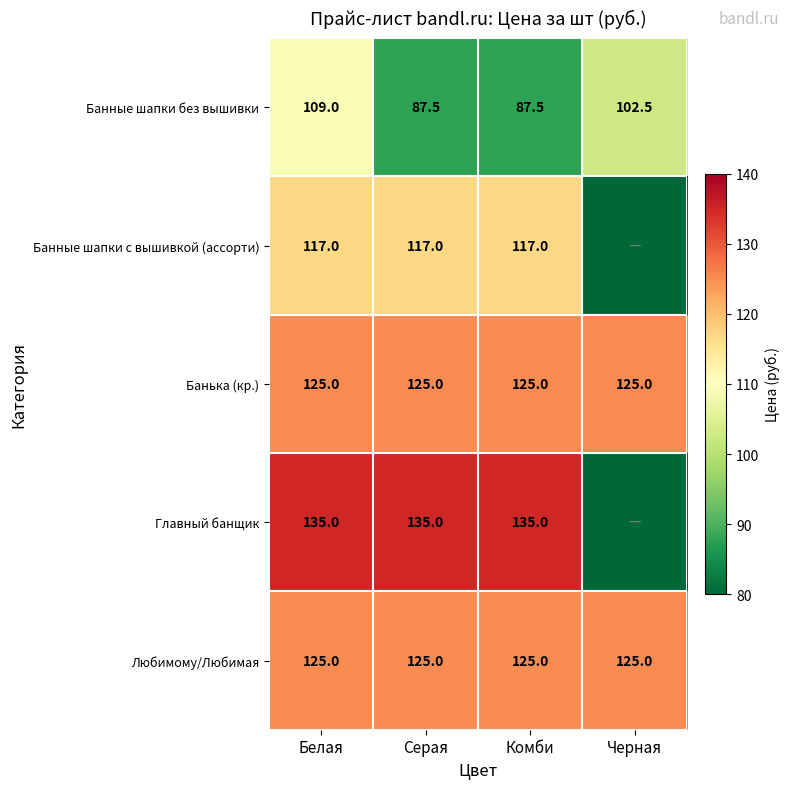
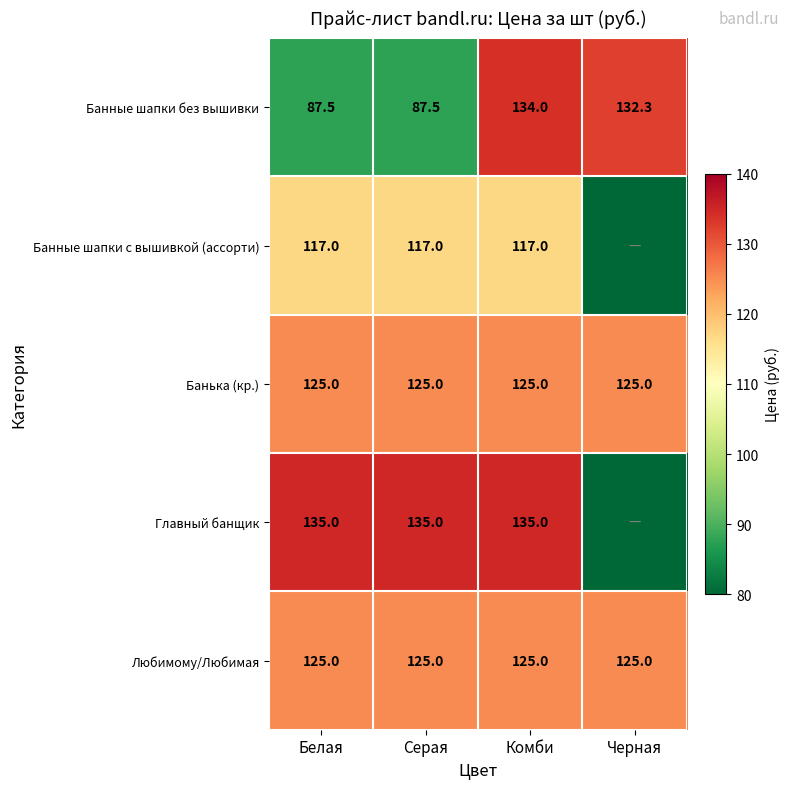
Банные шапки без вышивки, Белая: 109.0 -> 87.5
Банные шапки без вышивки, Комби: 87.5 -> 134.0
Банные шапки без вышивки, Черная: 102.5 -> 132.3
